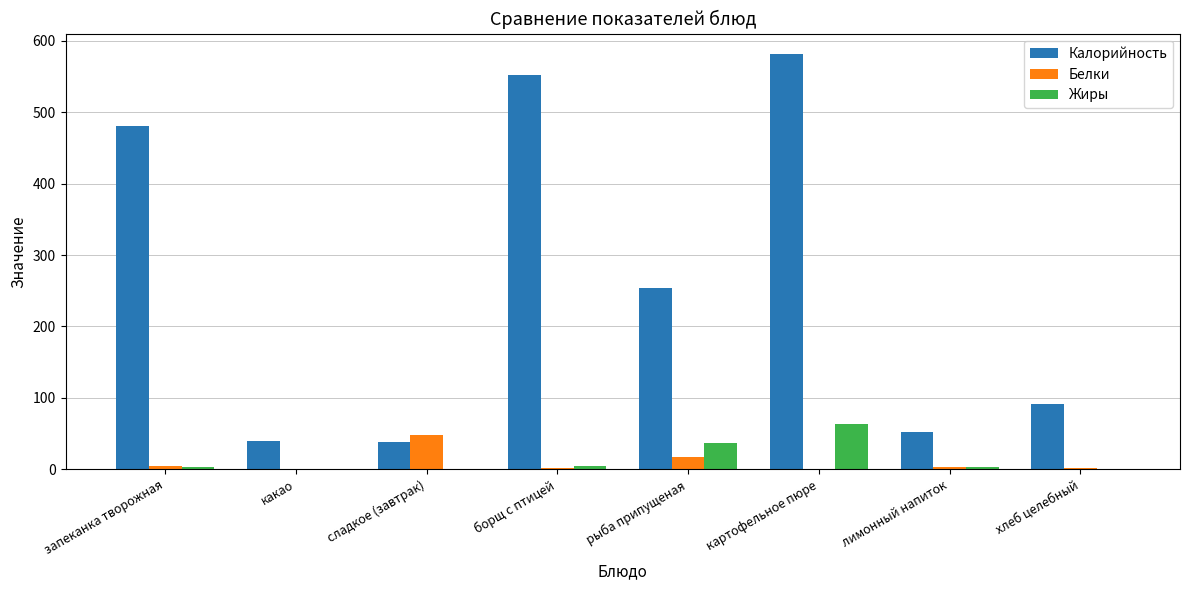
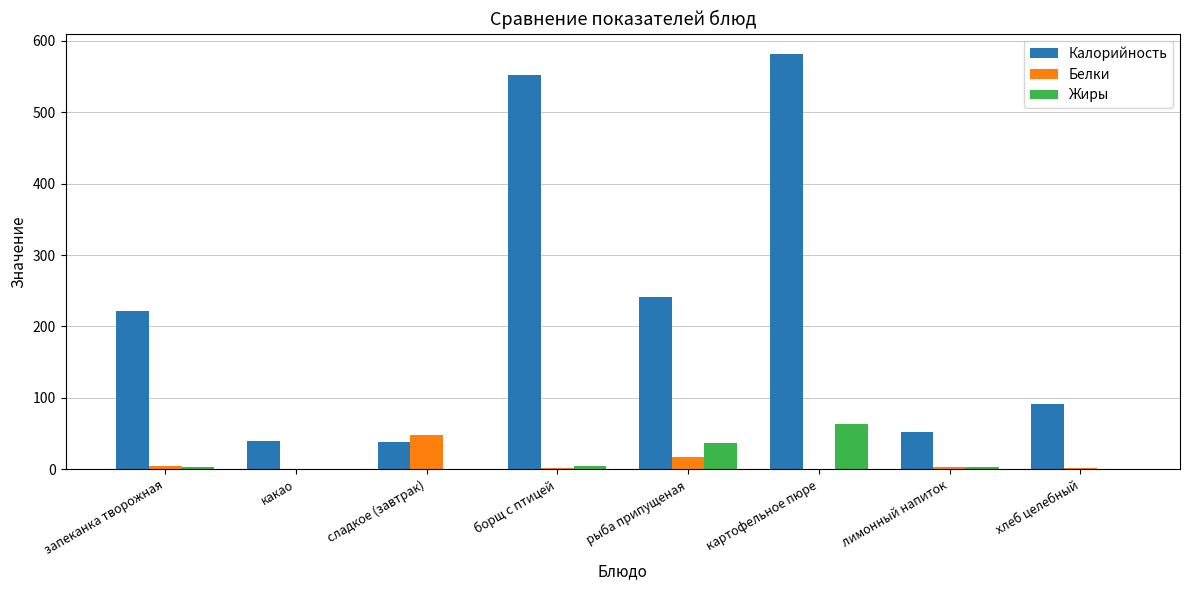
Калорийность, запеканка творожная: 480 -> 220
Калорийность, рыба припущеная: 250 -> 240
